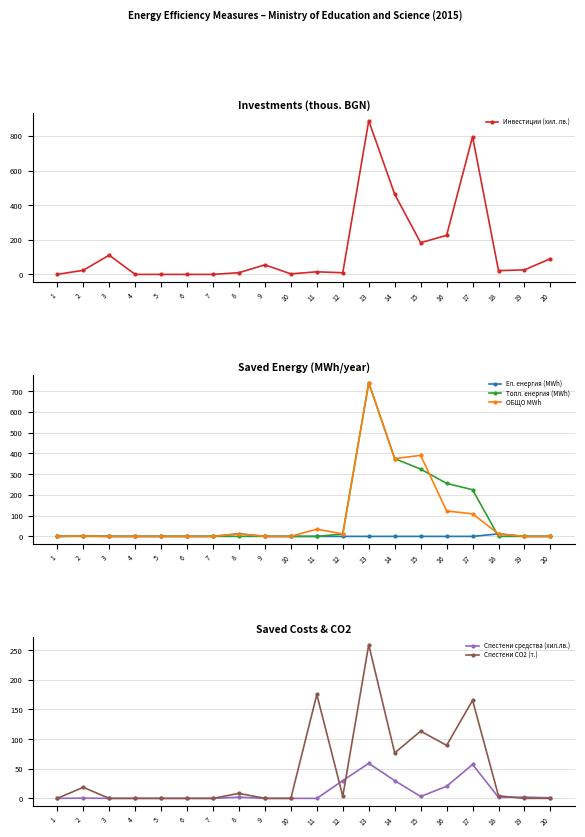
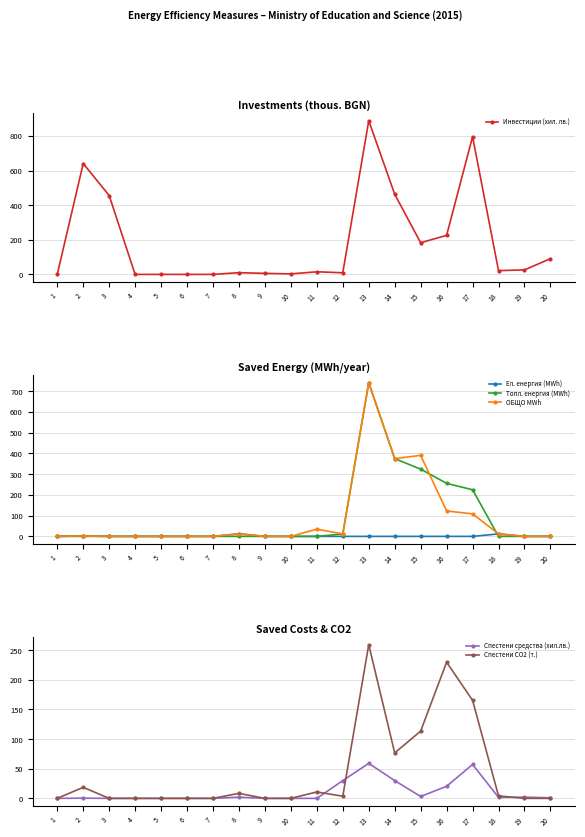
Investments (thous. BGN), 2: 20 -> 640
Investments (thous. BGN), 3: 110 -> 460
Investments (thous. BGN), 9: 60 -> 10
Saved Costs & CO2, Спестени CO2 (т.), 11: 180 -> 10
Saved Costs & CO2, Спестени CO2 (т.), 16: 90 -> 230
